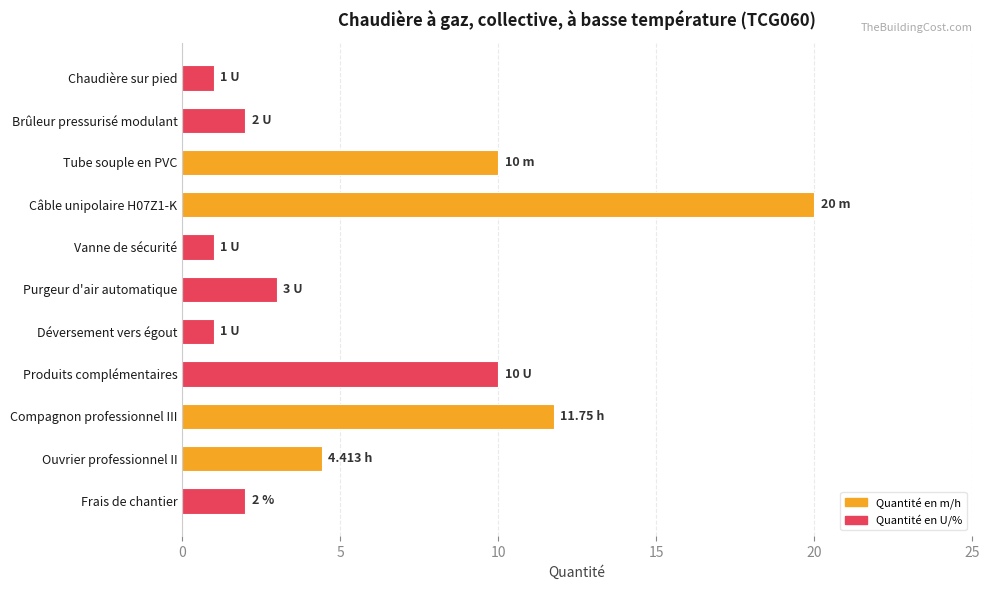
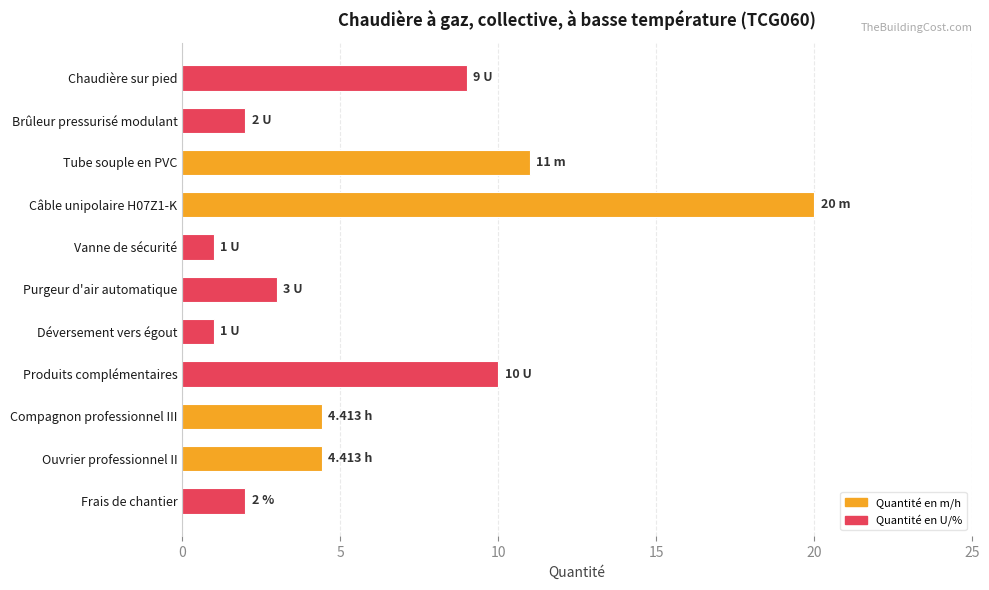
Chaudière sur pied: 1 -> 9
Tube souple en PVC: 10 -> 11
Compagnon professionnel III: 11.75 -> 4.413
